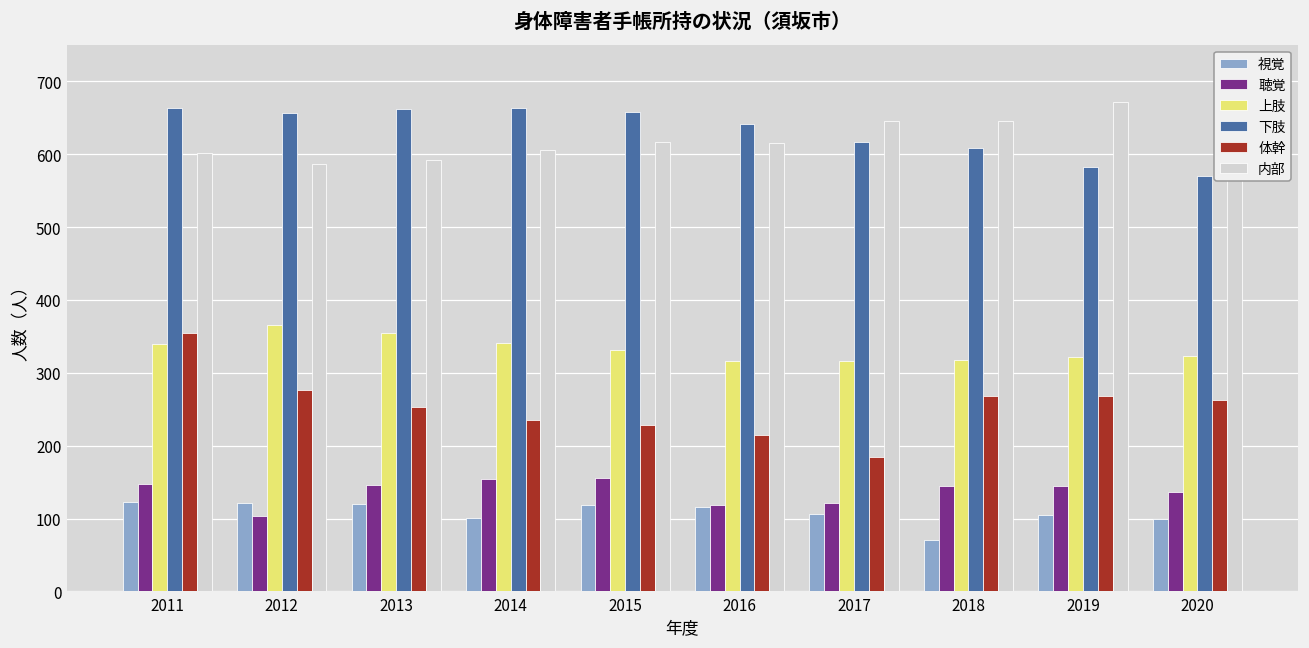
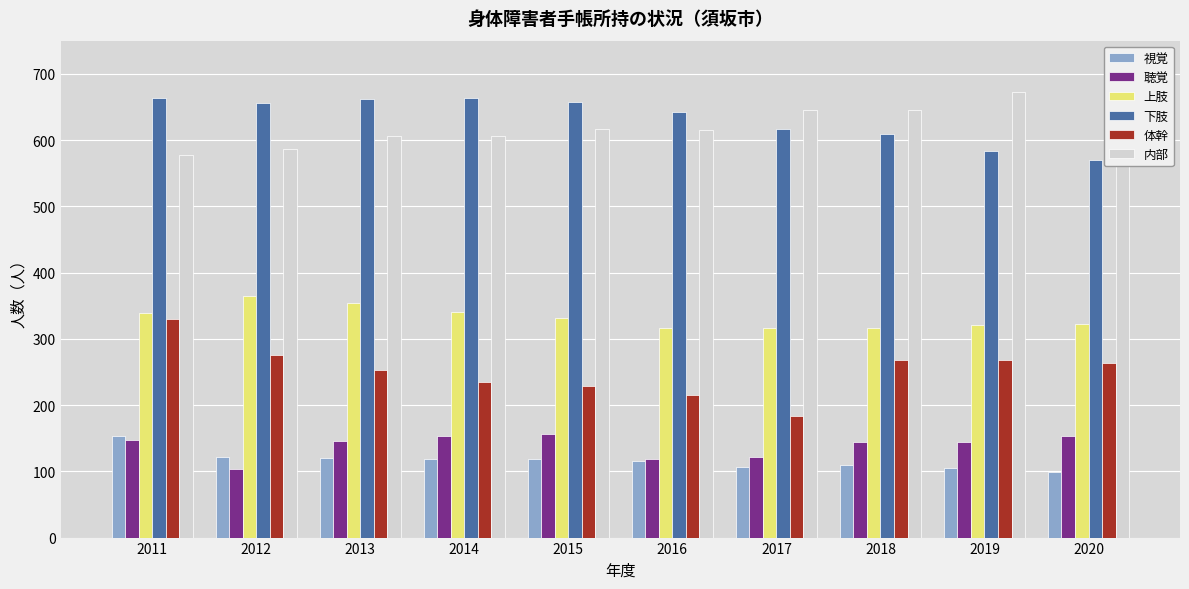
視覚, 2011: 120 -> 150
体幹, 2011: 350 -> 330
内部, 2011: 600 -> 580
内部, 2013: 590 -> 610
視覚, 2014: 100 -> 120
視覚, 2018: 70 -> 110
聴覚, 2020: 140 -> 150
